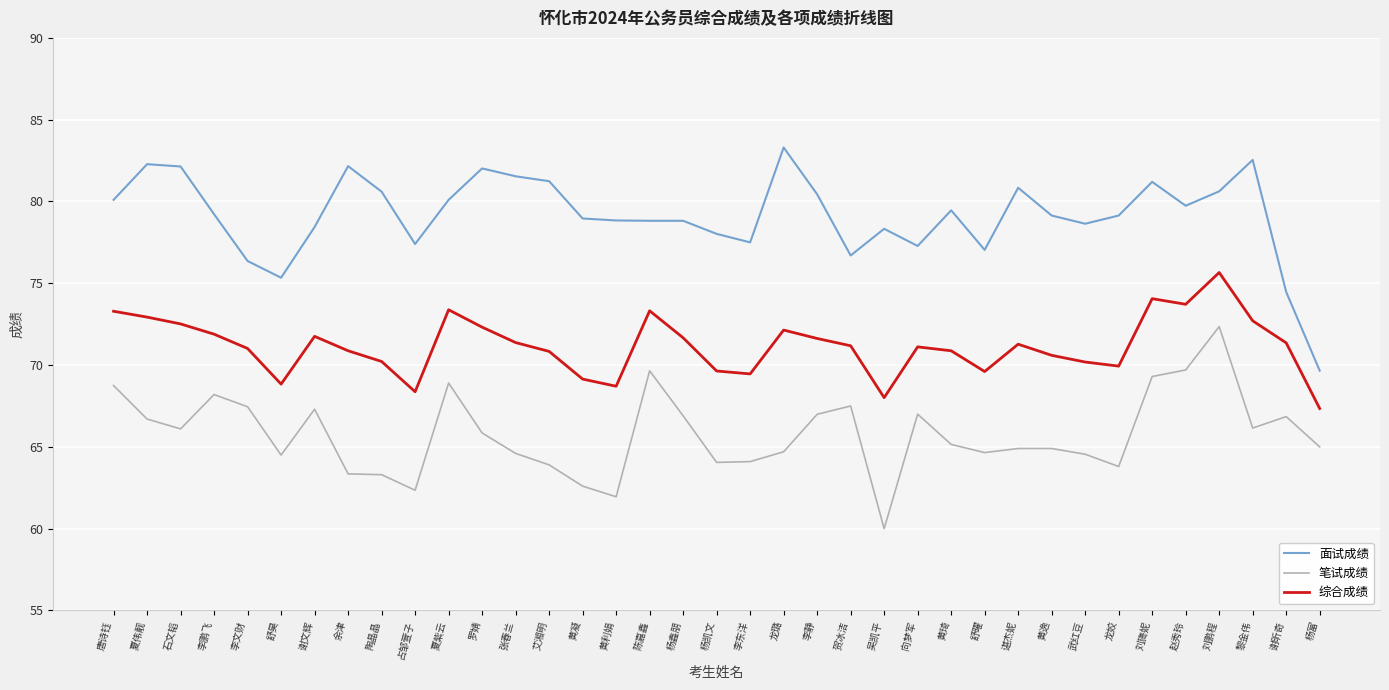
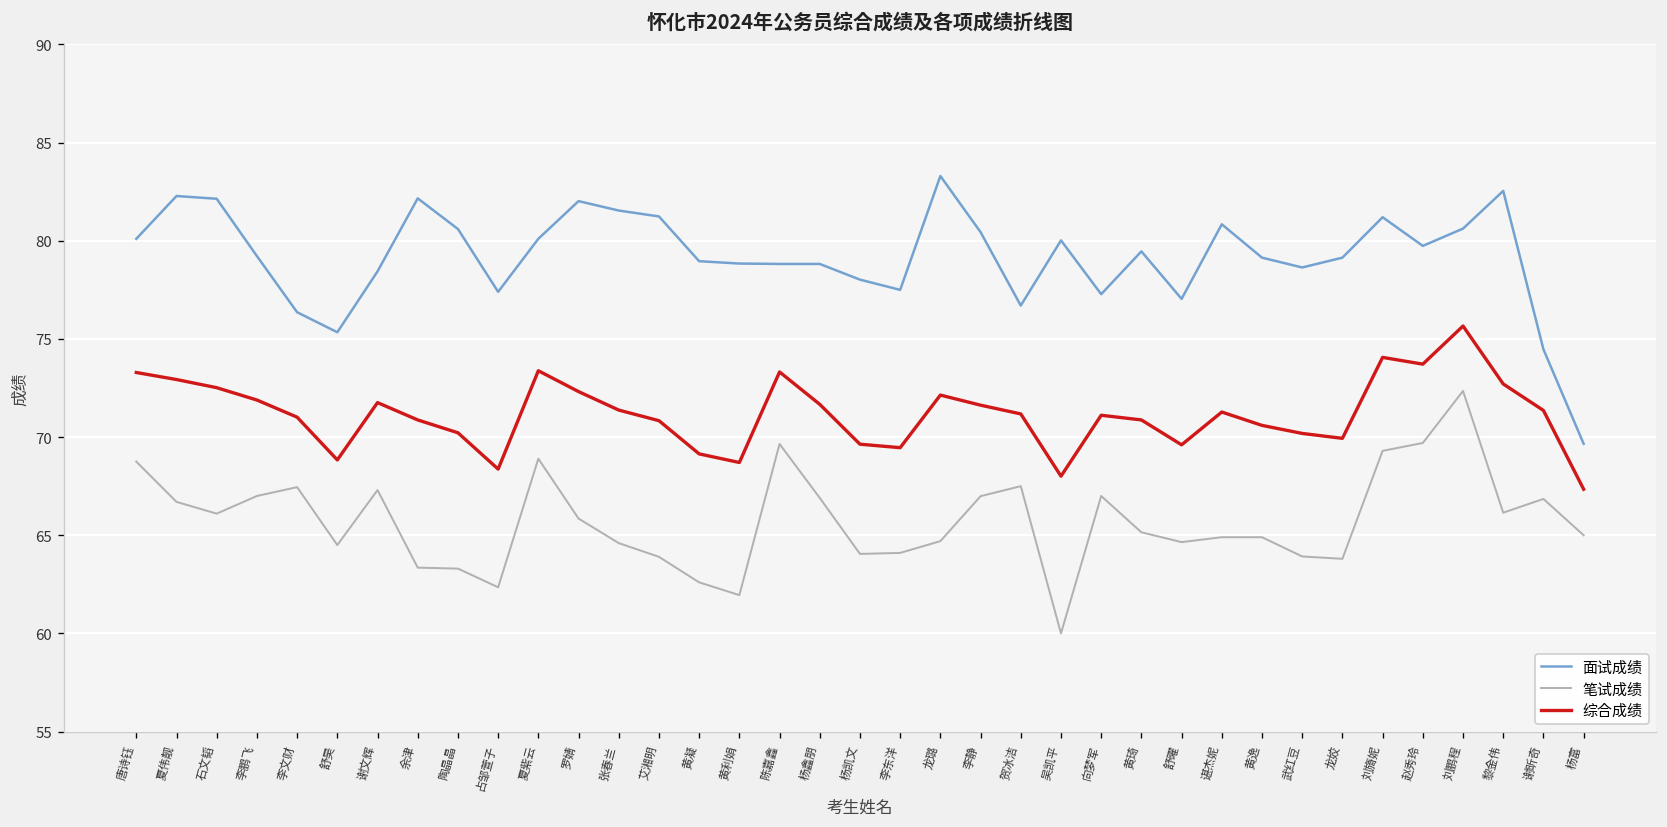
笔试成绩, 李鹏飞: 68.2 -> 67.0
面试成绩, 吴凯平: 78.3 -> 80.0
笔试成绩, 武红豆: 64.6 -> 63.9
